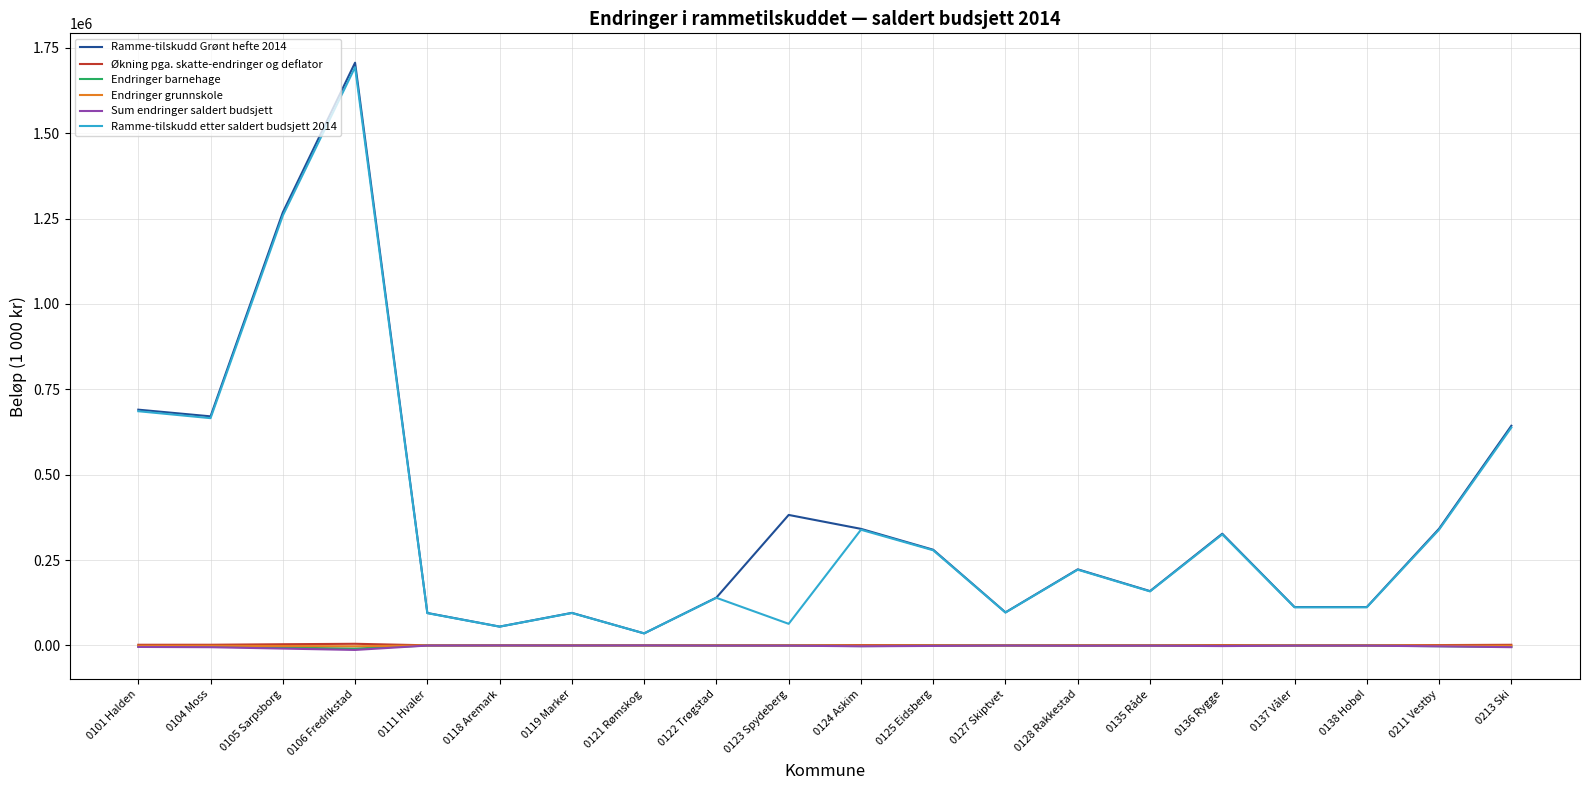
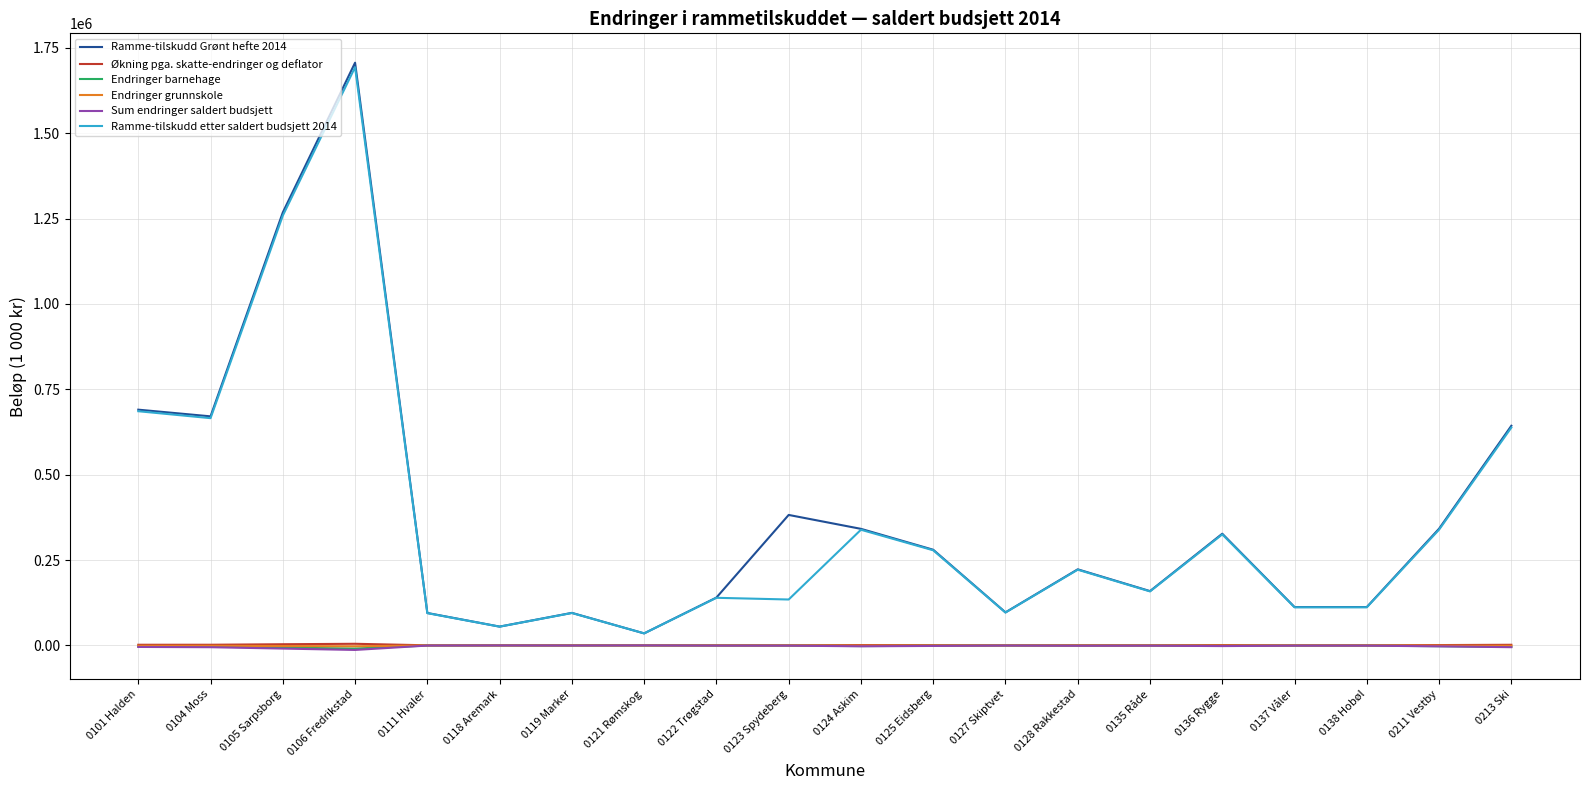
Ramme-tilskudd etter saldert budsjett 2014, 0123 Spydeberg: 60000 -> 130000
